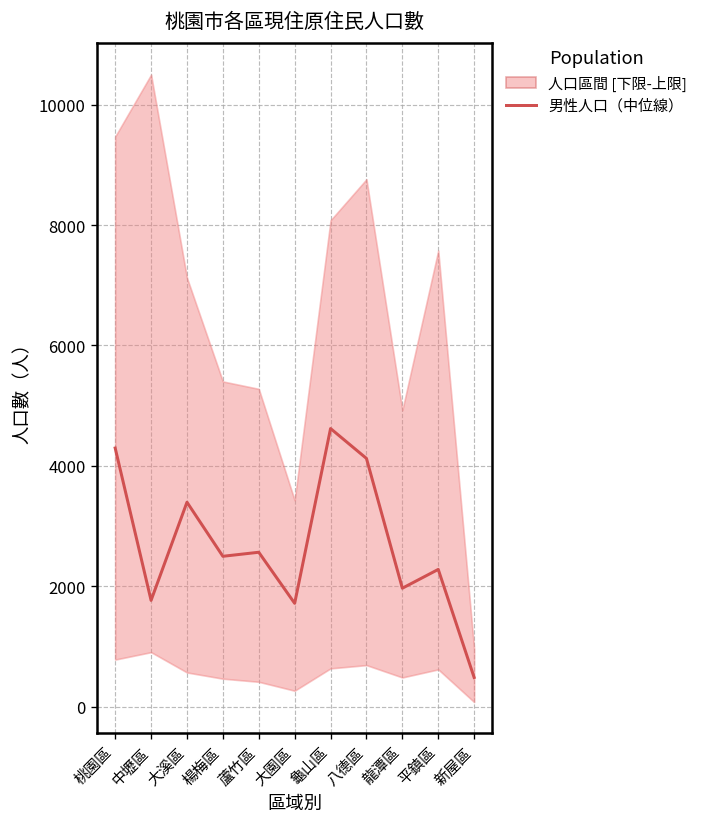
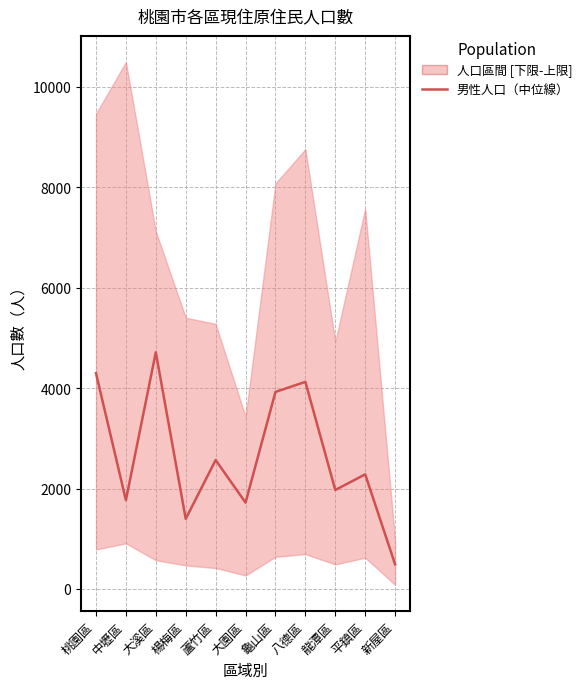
男性人口（中位線）, 大溪區: 3400 -> 4700
男性人口（中位線）, 楊梅區: 2500 -> 1400
男性人口（中位線）, 龜山區: 4600 -> 3900
